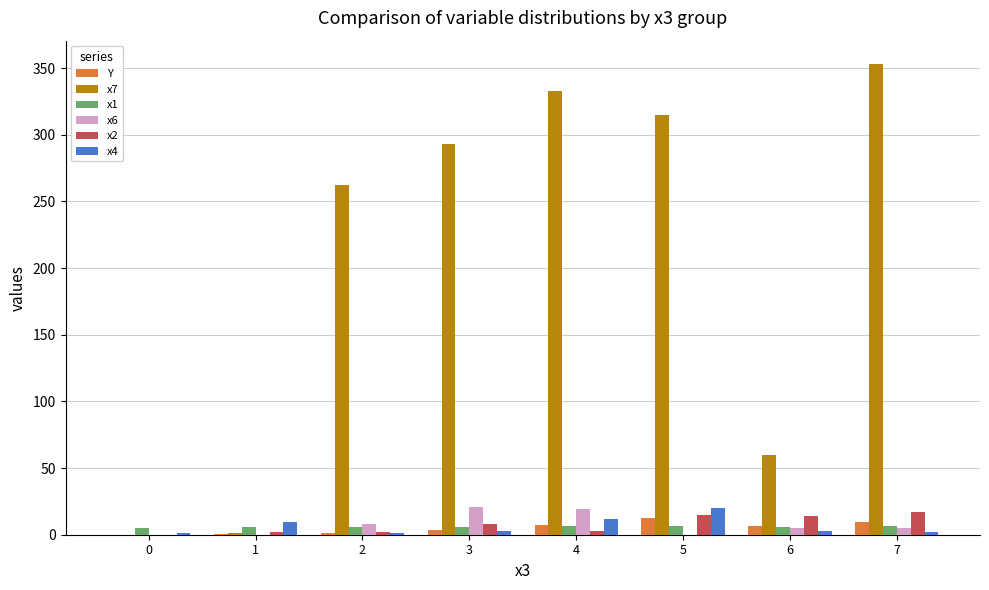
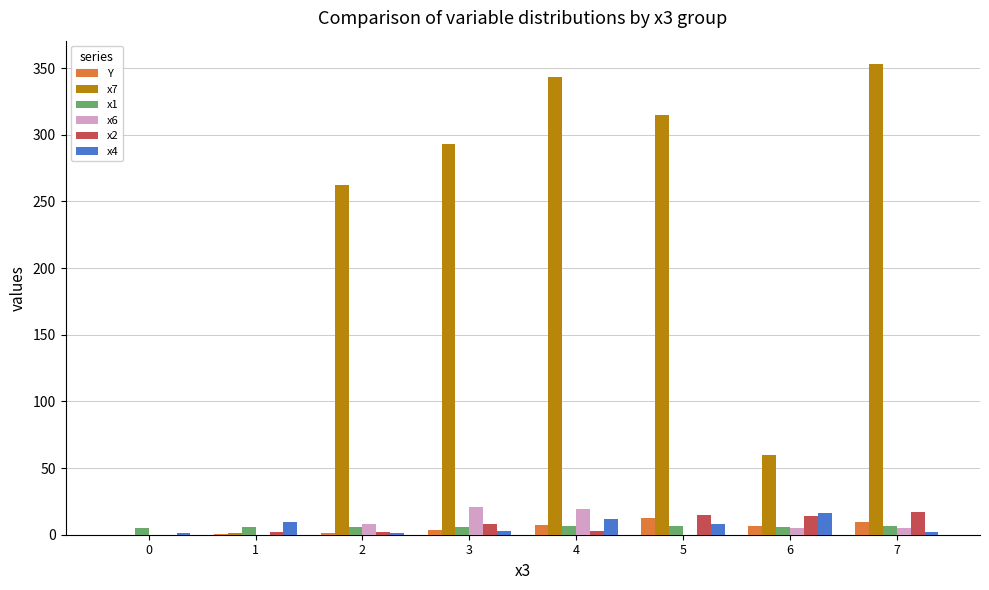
x7, 4: 333 -> 343
x4, 5: 20 -> 8
x4, 6: 3 -> 16
